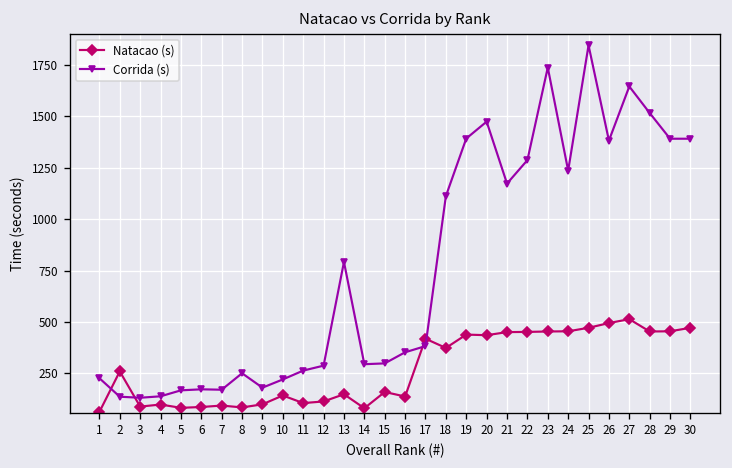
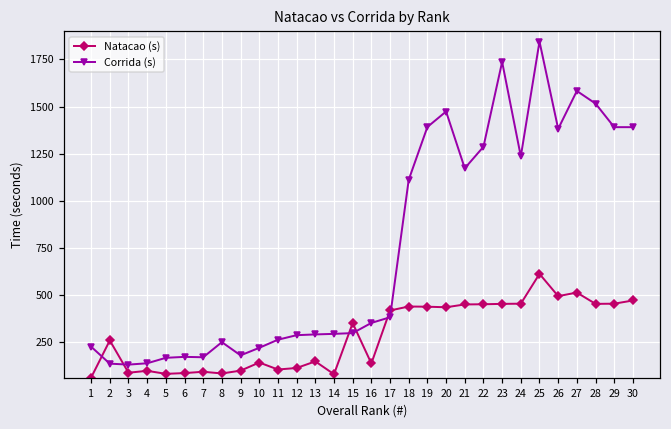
Corrida (s), 13: 790 -> 290
Natacao (s), 15: 160 -> 350
Natacao (s), 18: 370 -> 440
Natacao (s), 25: 470 -> 610
Corrida (s), 27: 1650 -> 1580
